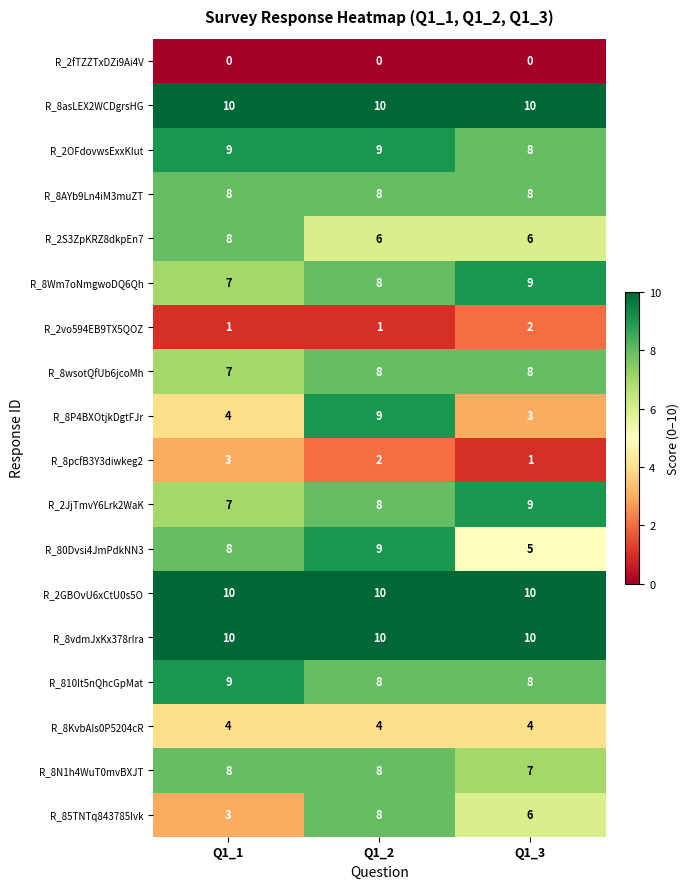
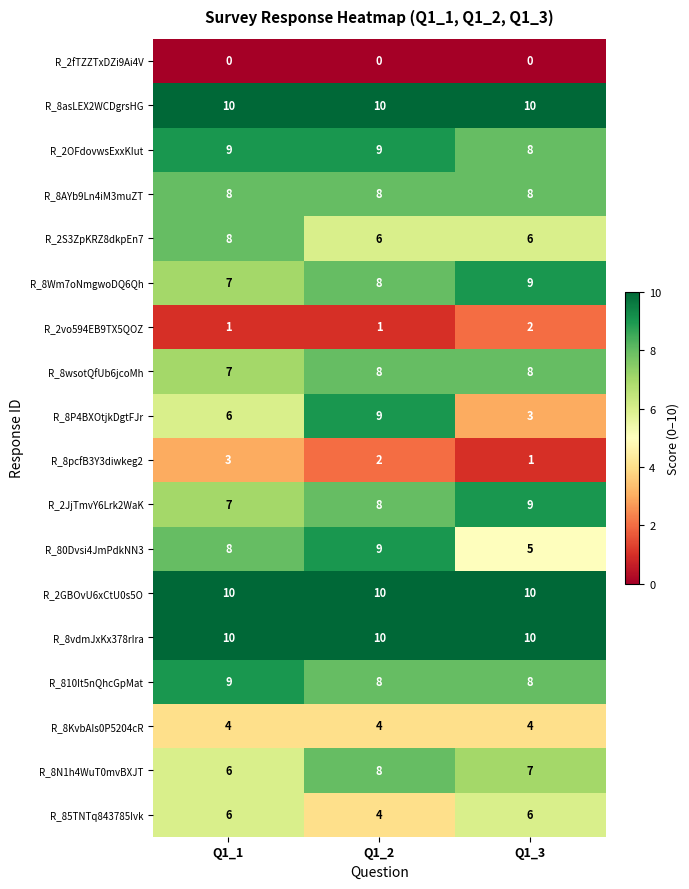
R_8P4BXOtjkDgtFJr, Q1_1: 4 -> 6
R_8N1h4WuT0mvBXJT, Q1_1: 8 -> 6
R_85TNTq843785Ivk, Q1_1: 3 -> 6
R_85TNTq843785Ivk, Q1_2: 8 -> 4
